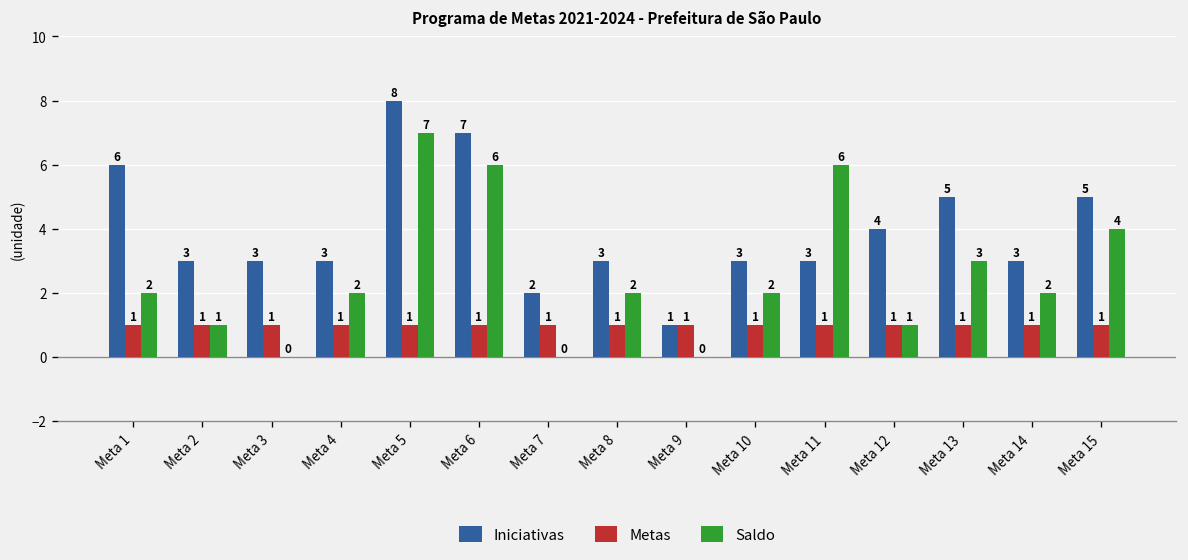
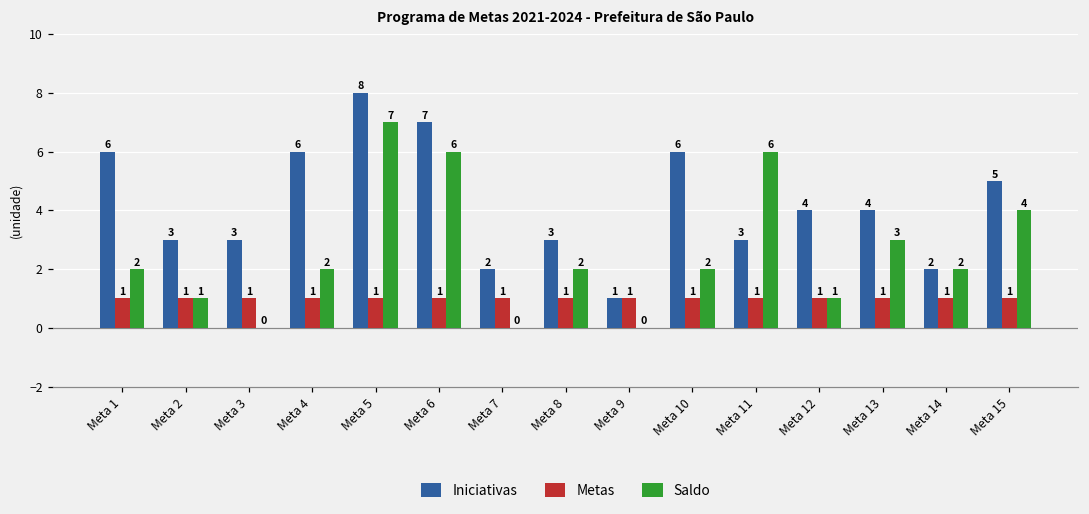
Iniciativas, Meta 4: 3 -> 6
Iniciativas, Meta 10: 3 -> 6
Iniciativas, Meta 13: 5 -> 4
Iniciativas, Meta 14: 3 -> 2
